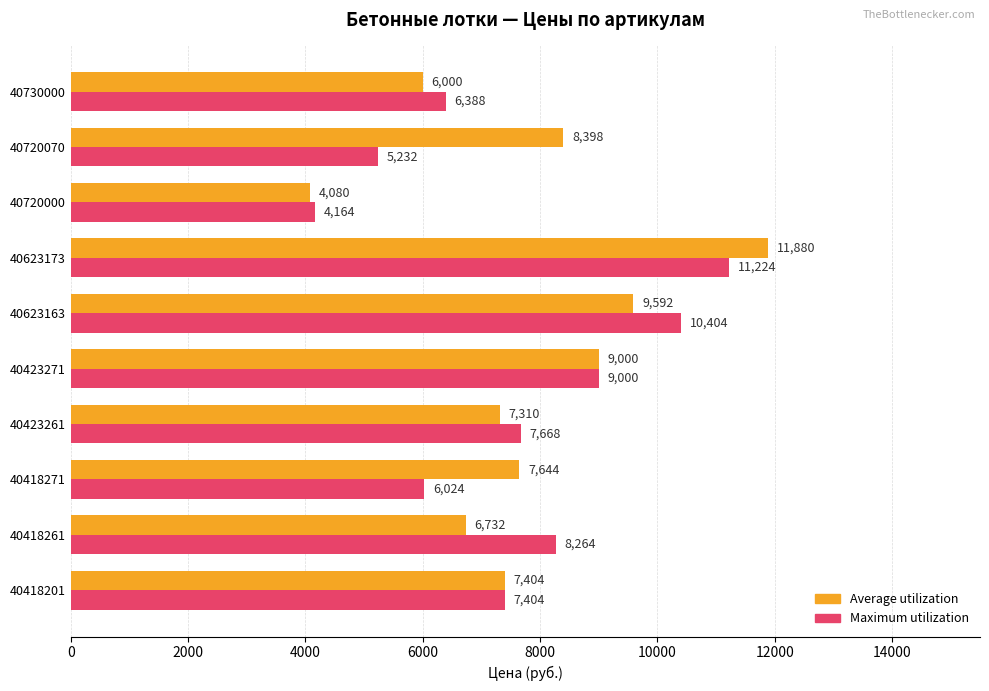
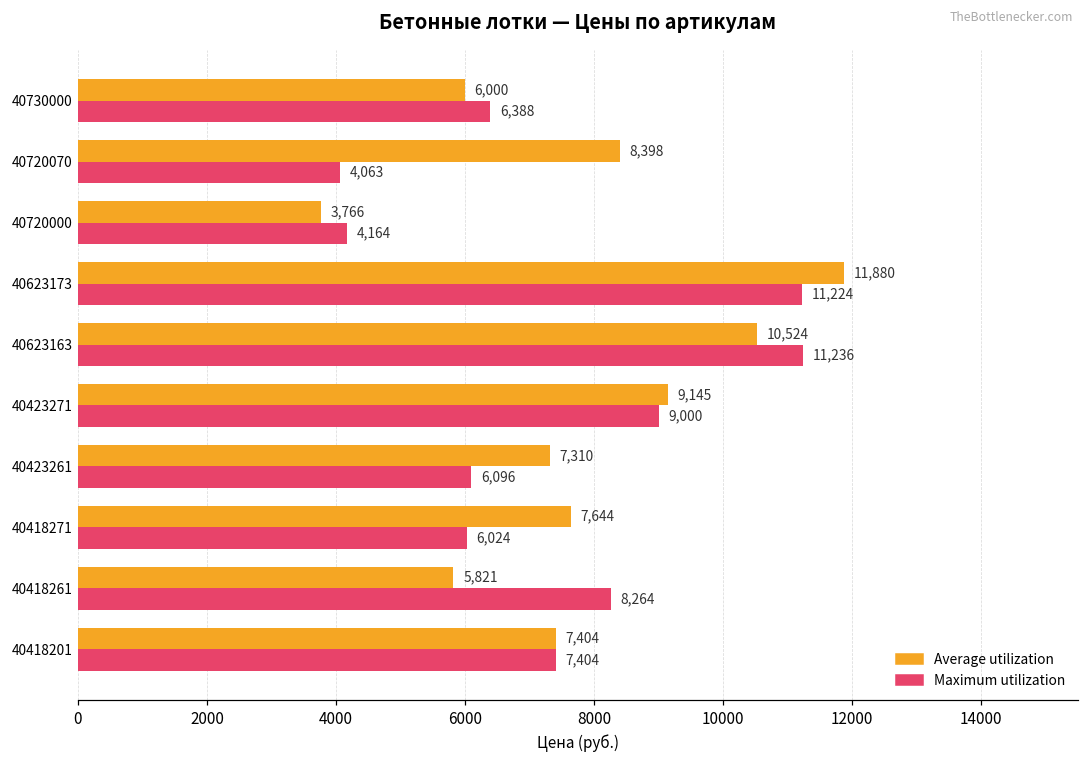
Maximum utilization, 40720070: 5,232 -> 4,063
Average utilization, 40720000: 4,080 -> 3,766
Average utilization, 40623163: 9,592 -> 10,524
Maximum utilization, 40623163: 10,404 -> 11,236
Average utilization, 40423271: 9,000 -> 9,145
Maximum utilization, 40423261: 7,668 -> 6,096
Average utilization, 40418261: 6,732 -> 5,821
